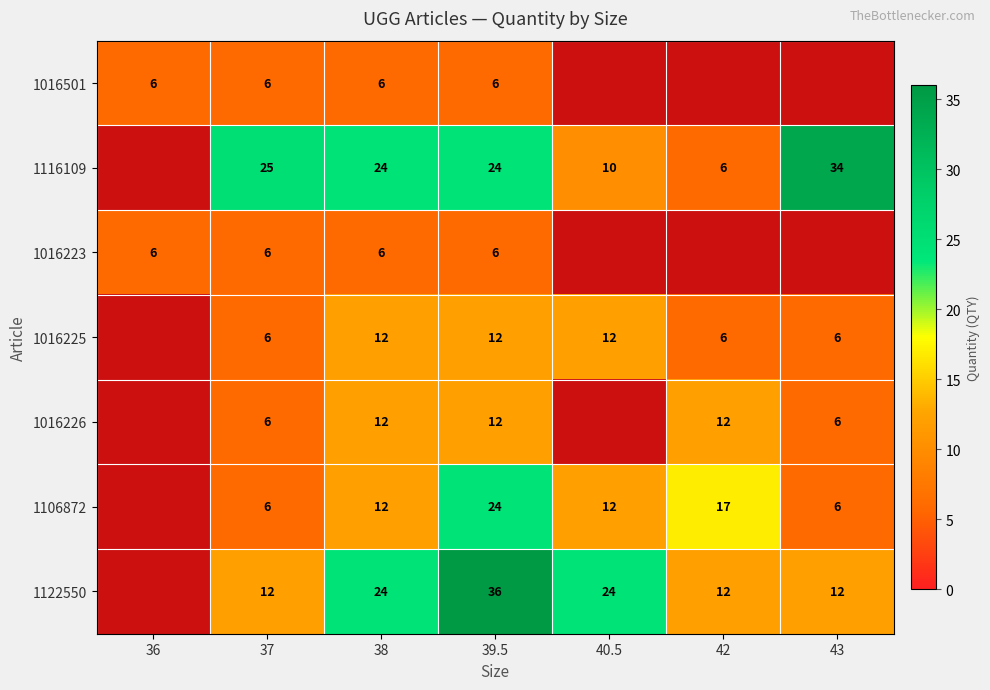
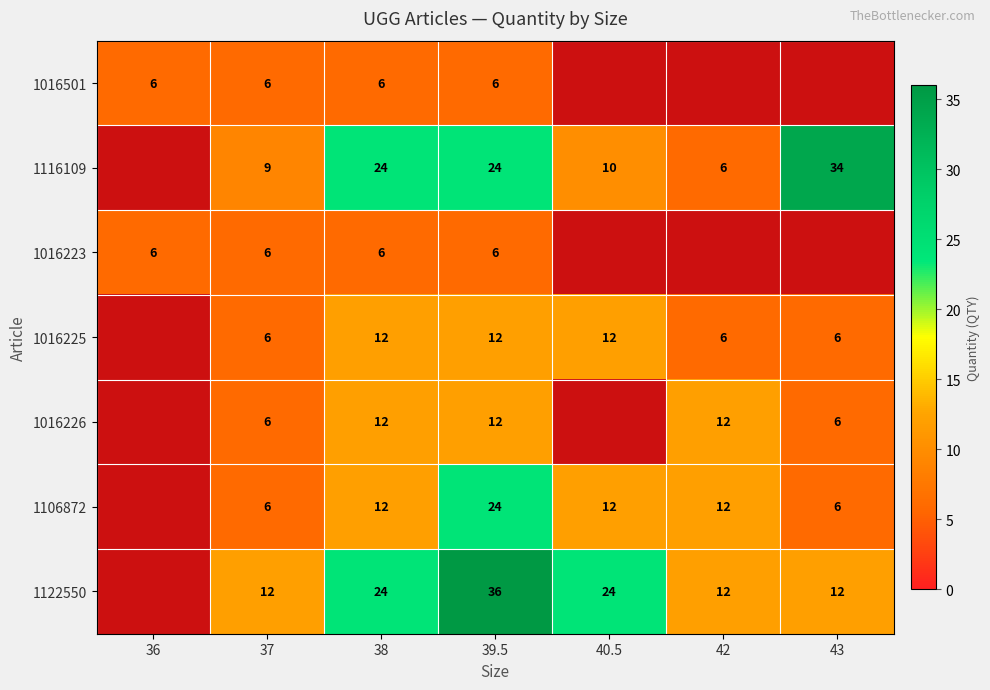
1116109, 37: 25 -> 9
1106872, 42: 17 -> 12
